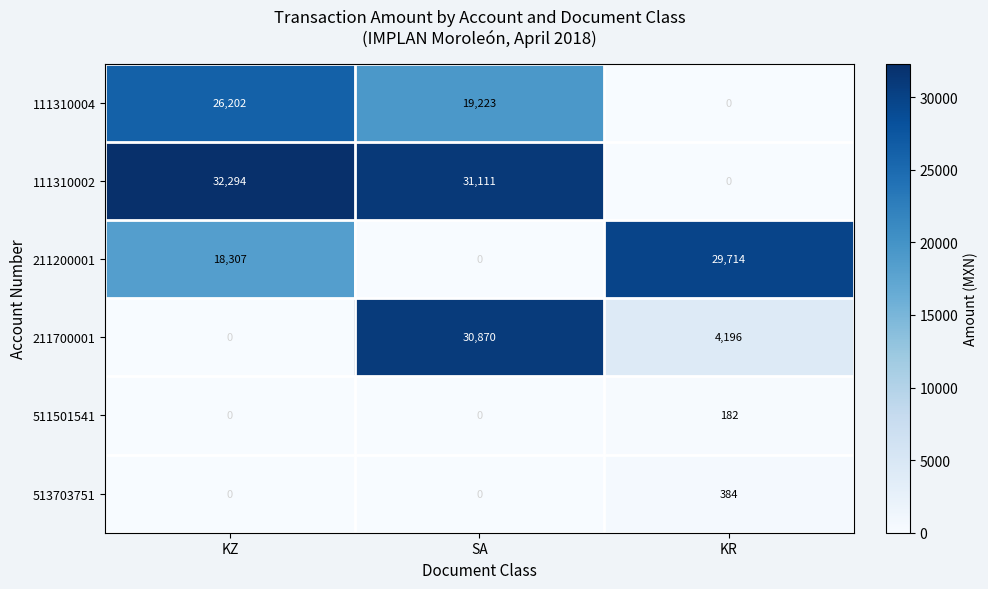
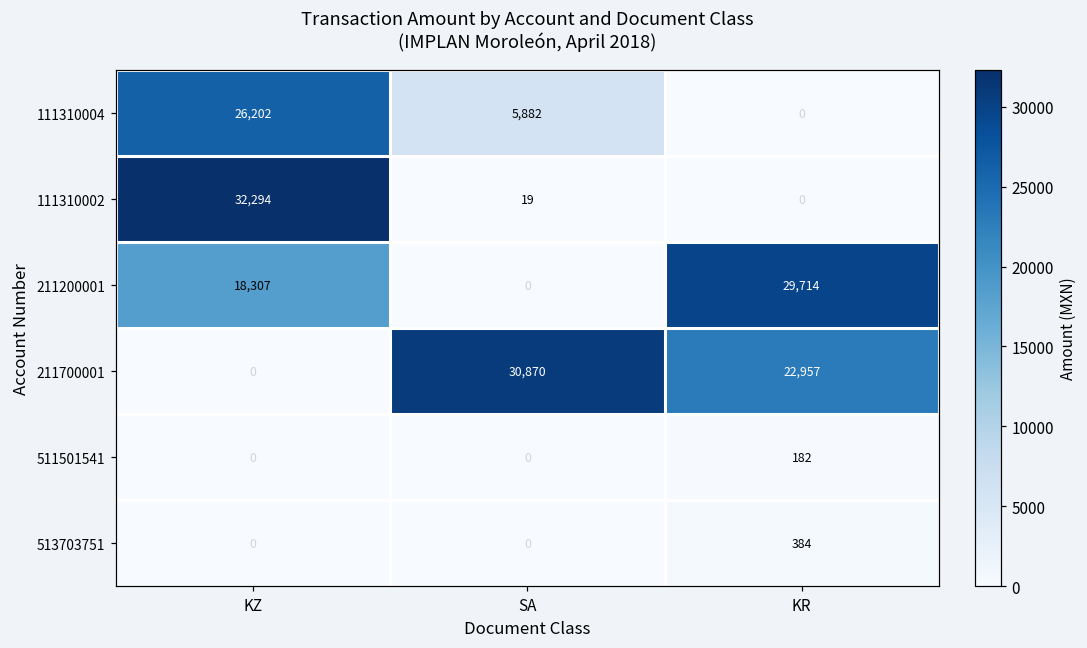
111310004, SA: 19,223 -> 5,882
111310002, SA: 31,111 -> 19
211700001, KR: 4,196 -> 22,957
